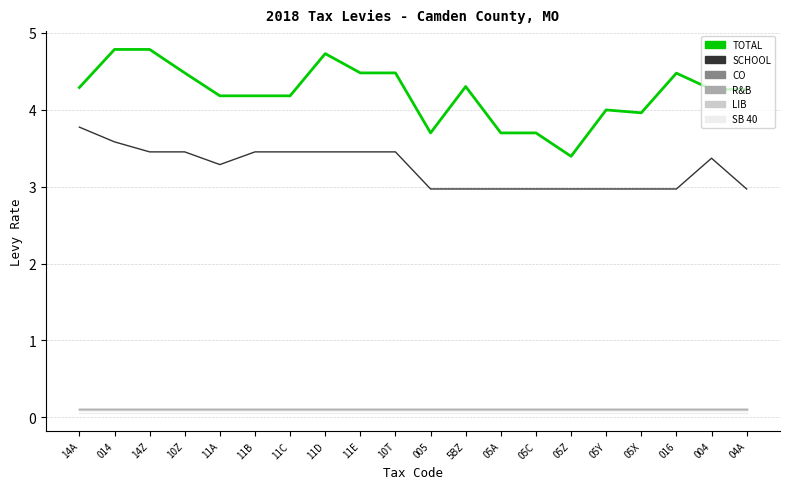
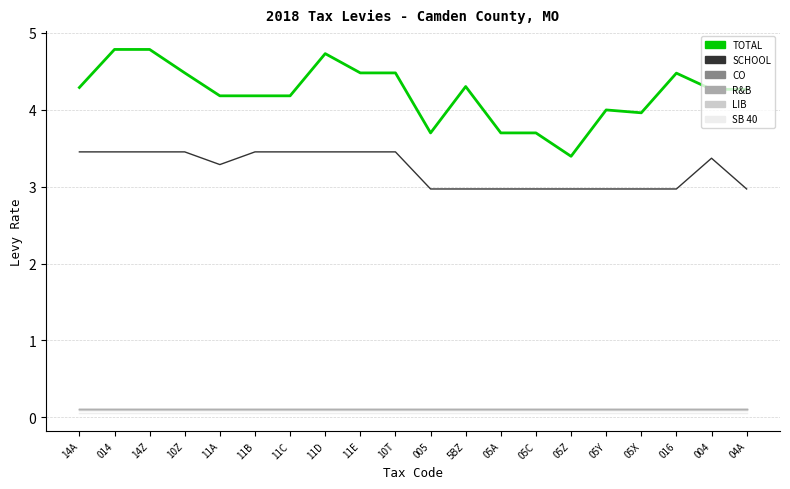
SCHOOL, 14A: 3.8 -> 3.5
SCHOOL, 014: 3.6 -> 3.5
